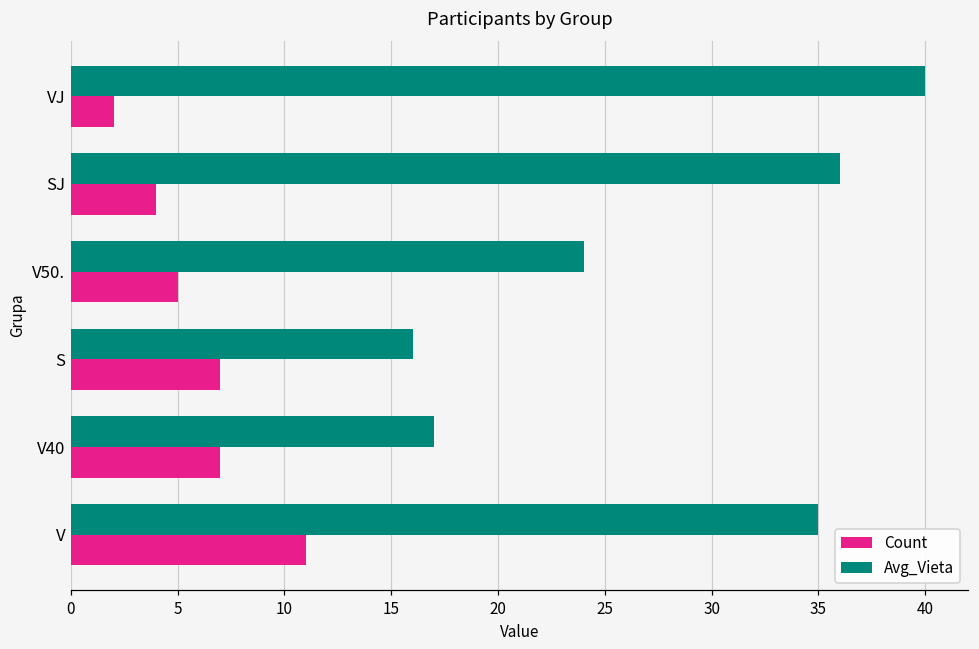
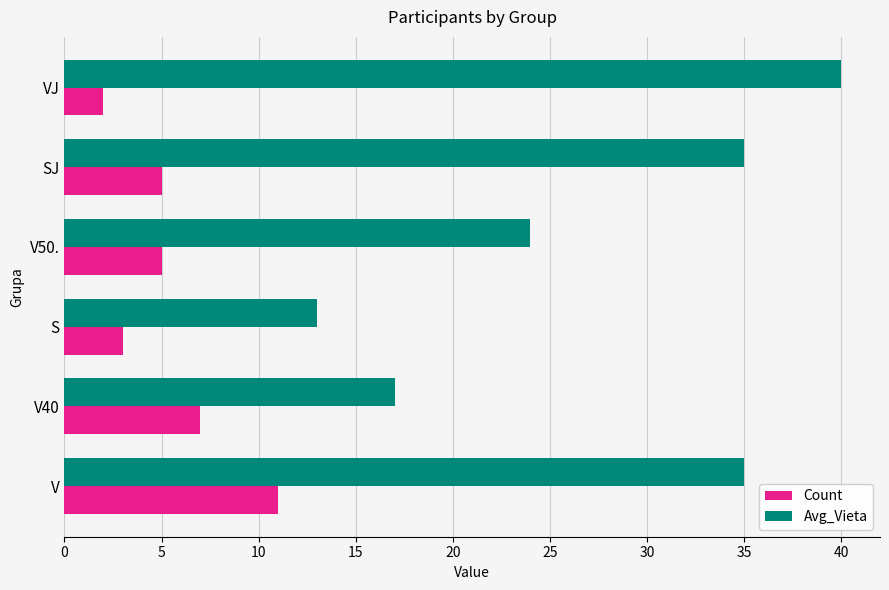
Avg_Vieta, SJ: 36 -> 35
Count, SJ: 4 -> 5
Avg_Vieta, S: 16 -> 13
Count, S: 7 -> 3
